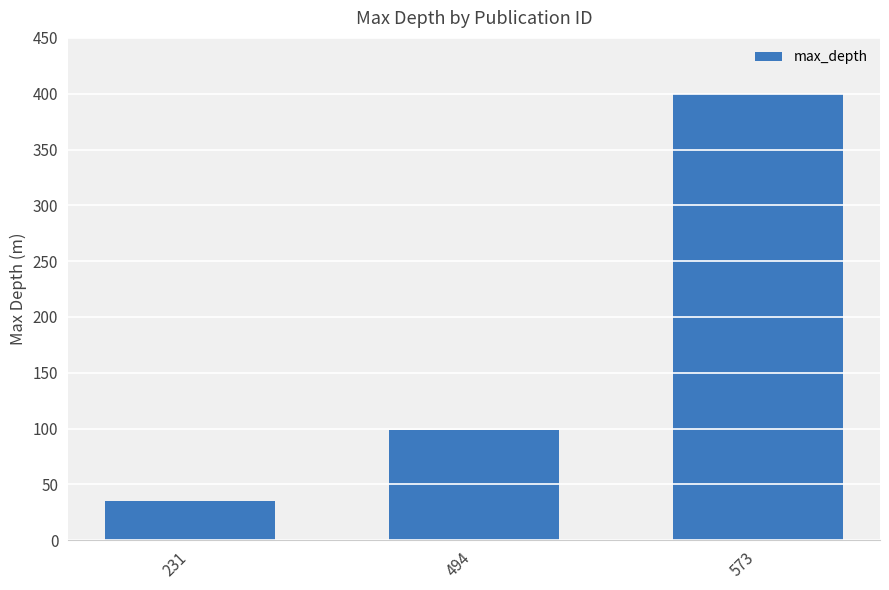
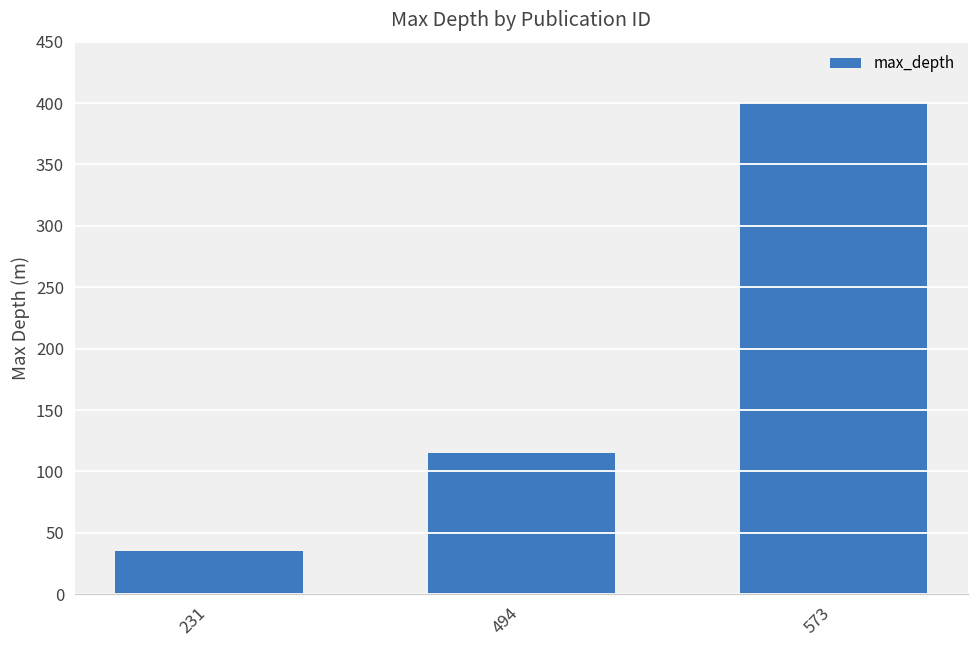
494: 99 -> 115
